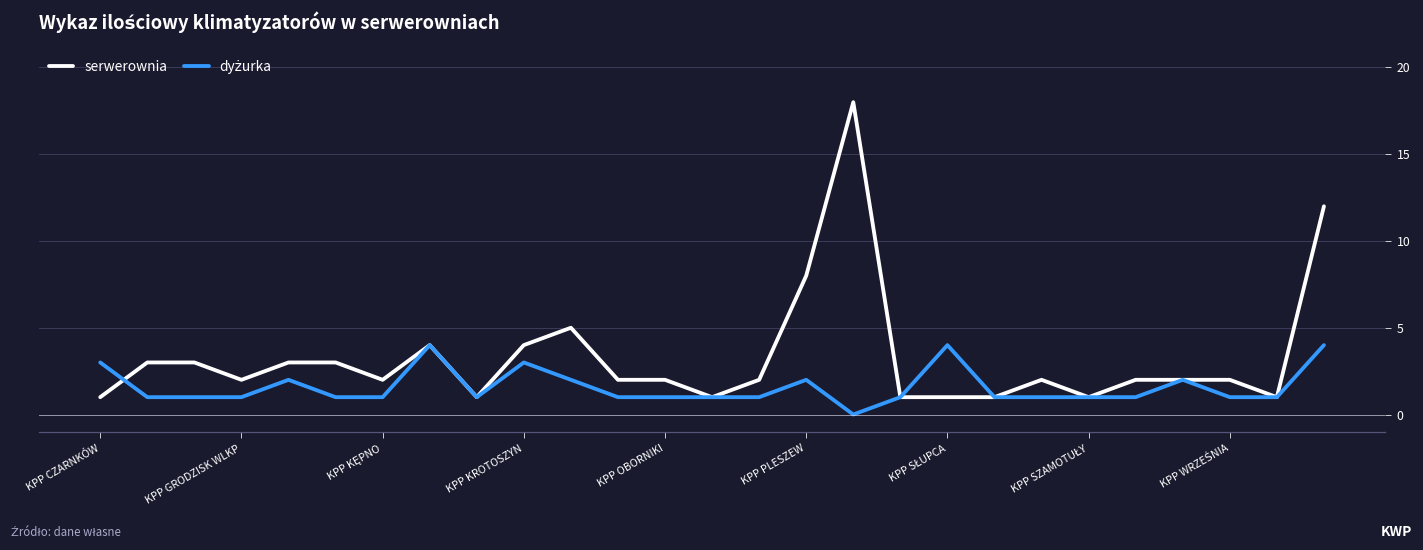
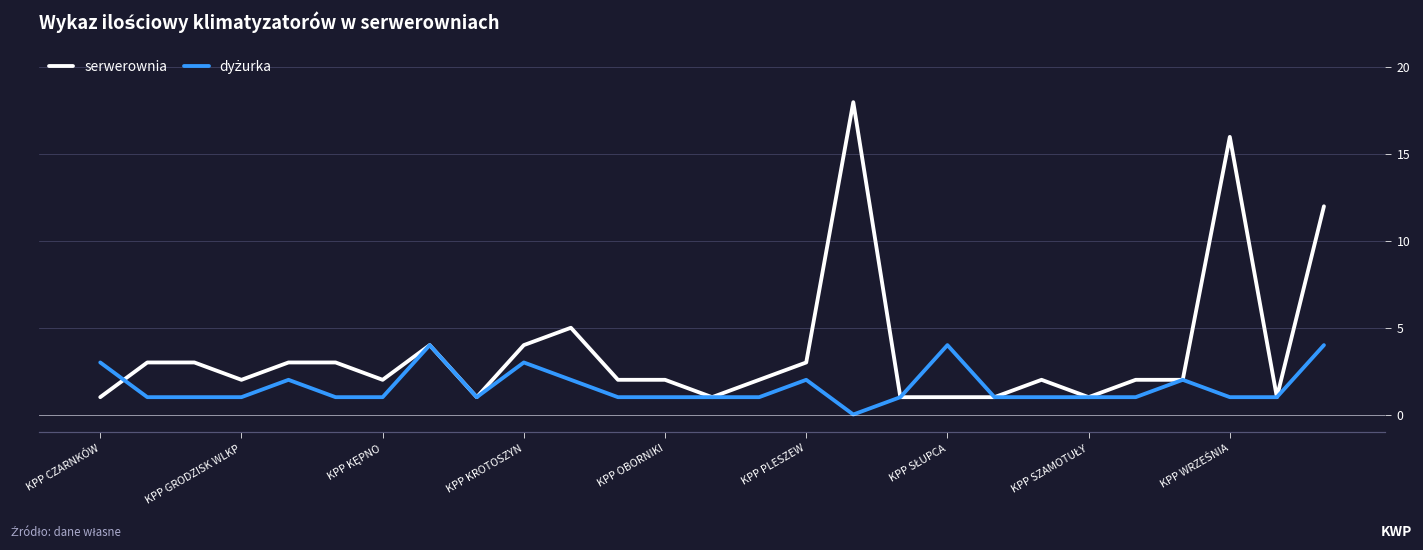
serwerownia, KPP PLESZEW: 8 -> 3
serwerownia, KPP WRZEŚNIA: 2 -> 16
